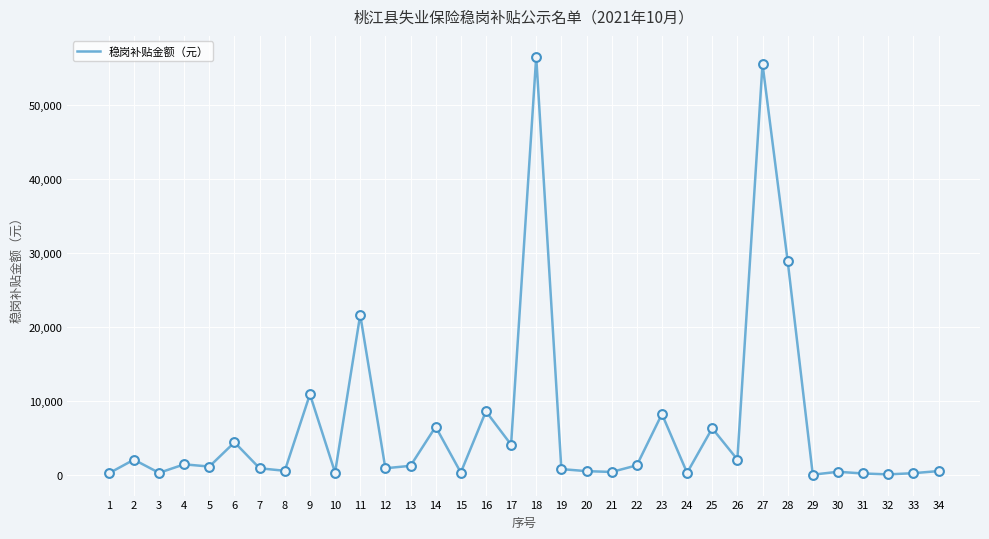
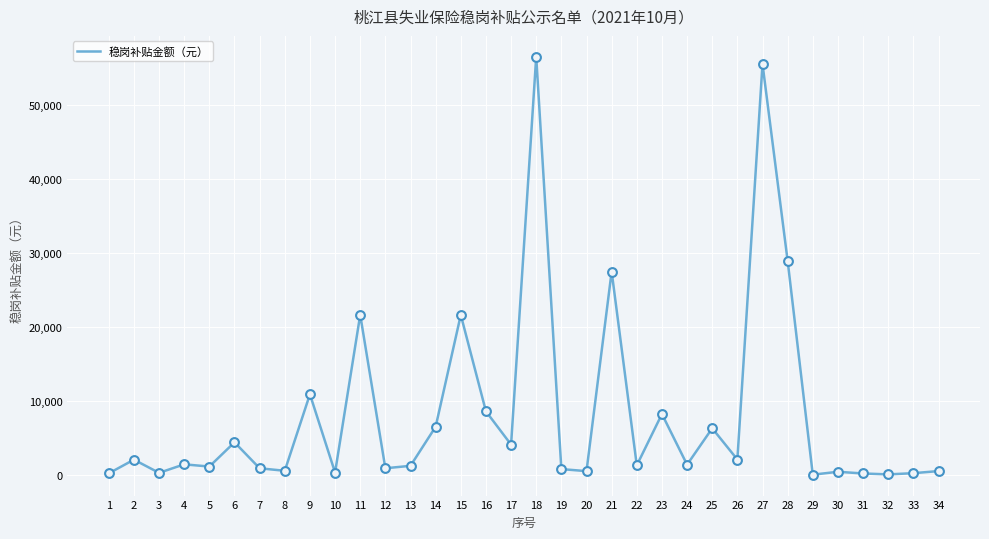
15: 0 -> 22,000
21: 0 -> 27,000
24: 0 -> 1,000
